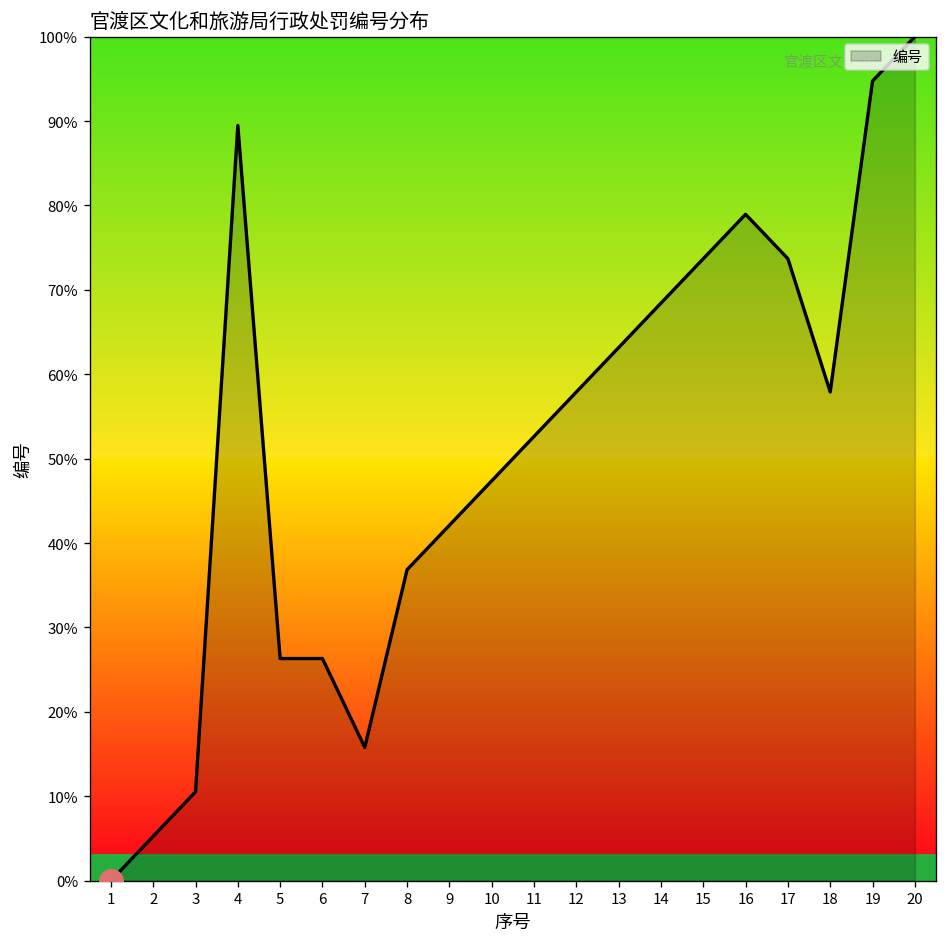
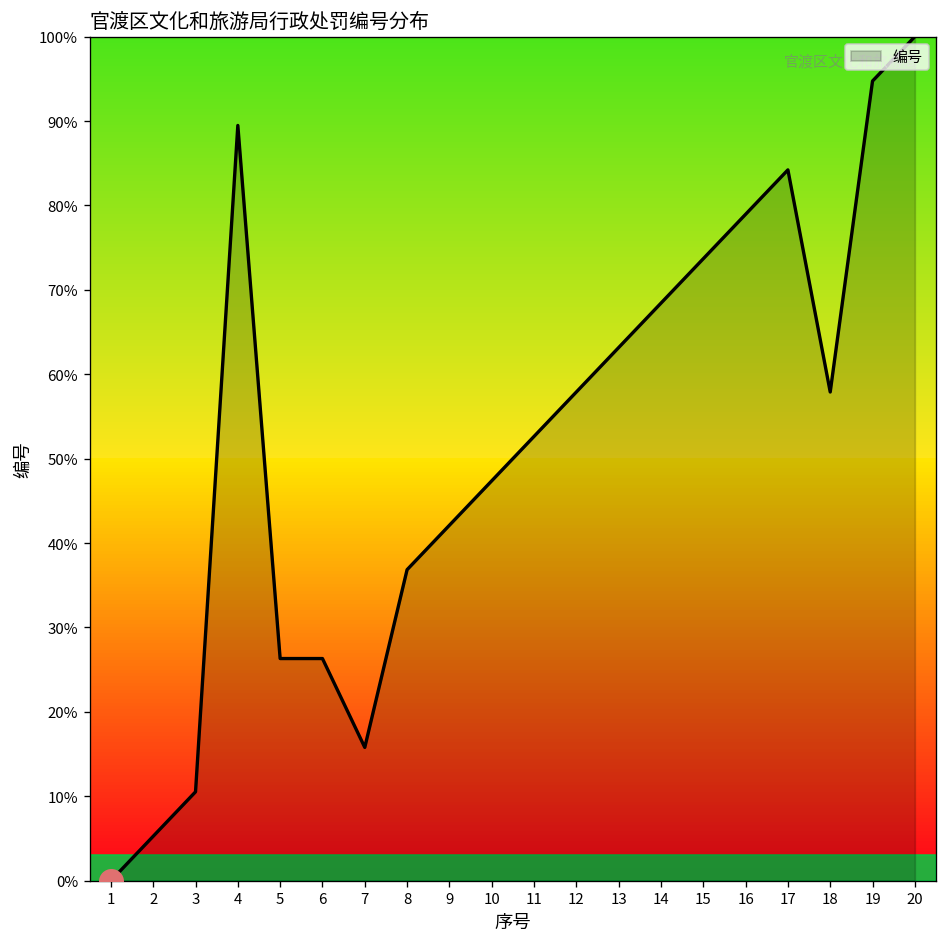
编号, 17: 74% -> 84%
